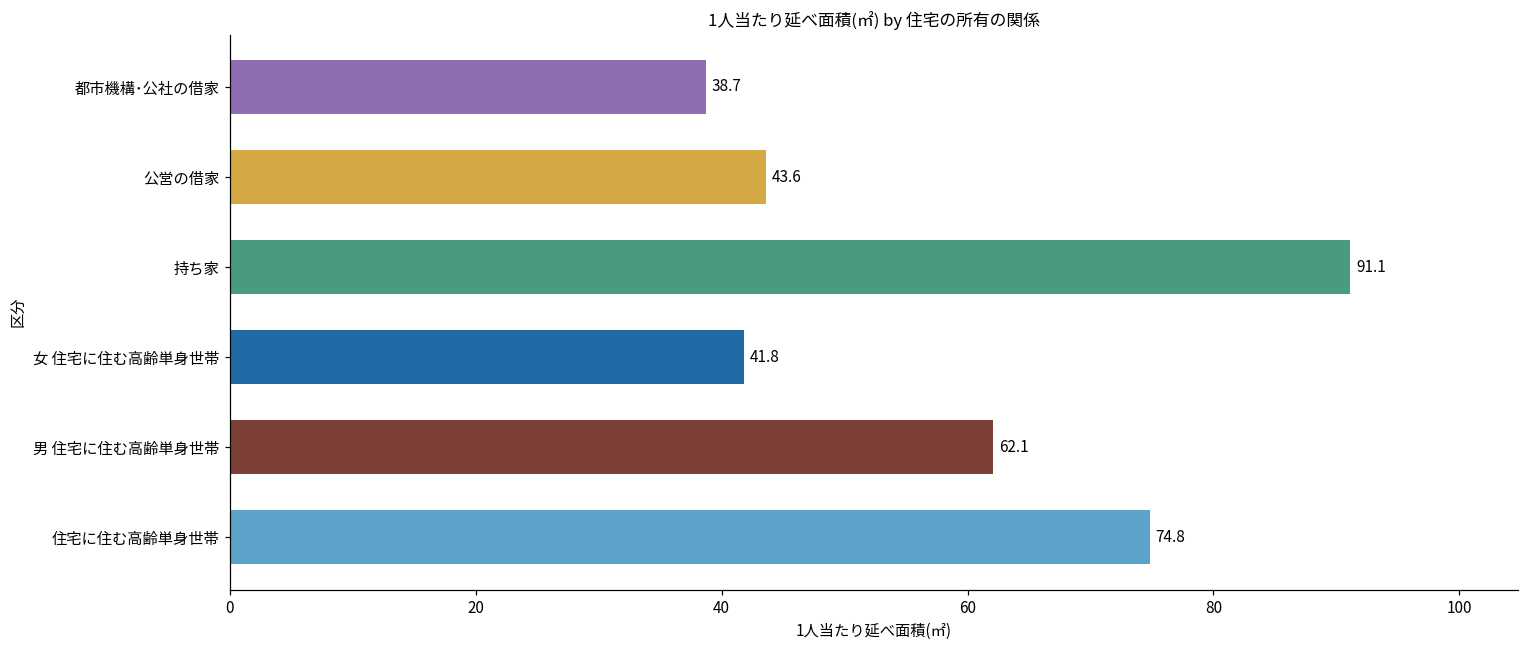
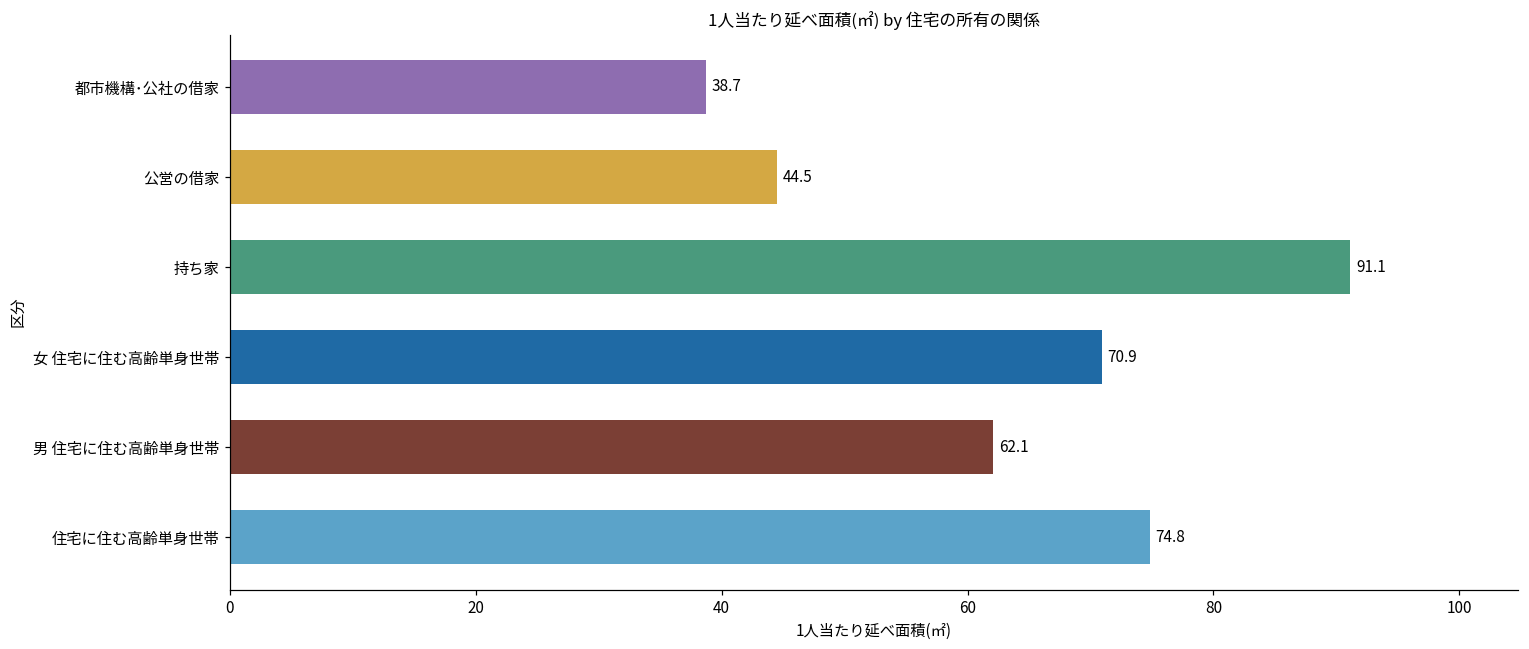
公営の借家: 43.6 -> 44.5
女 住宅に住む高齢単身世帯: 41.8 -> 70.9
